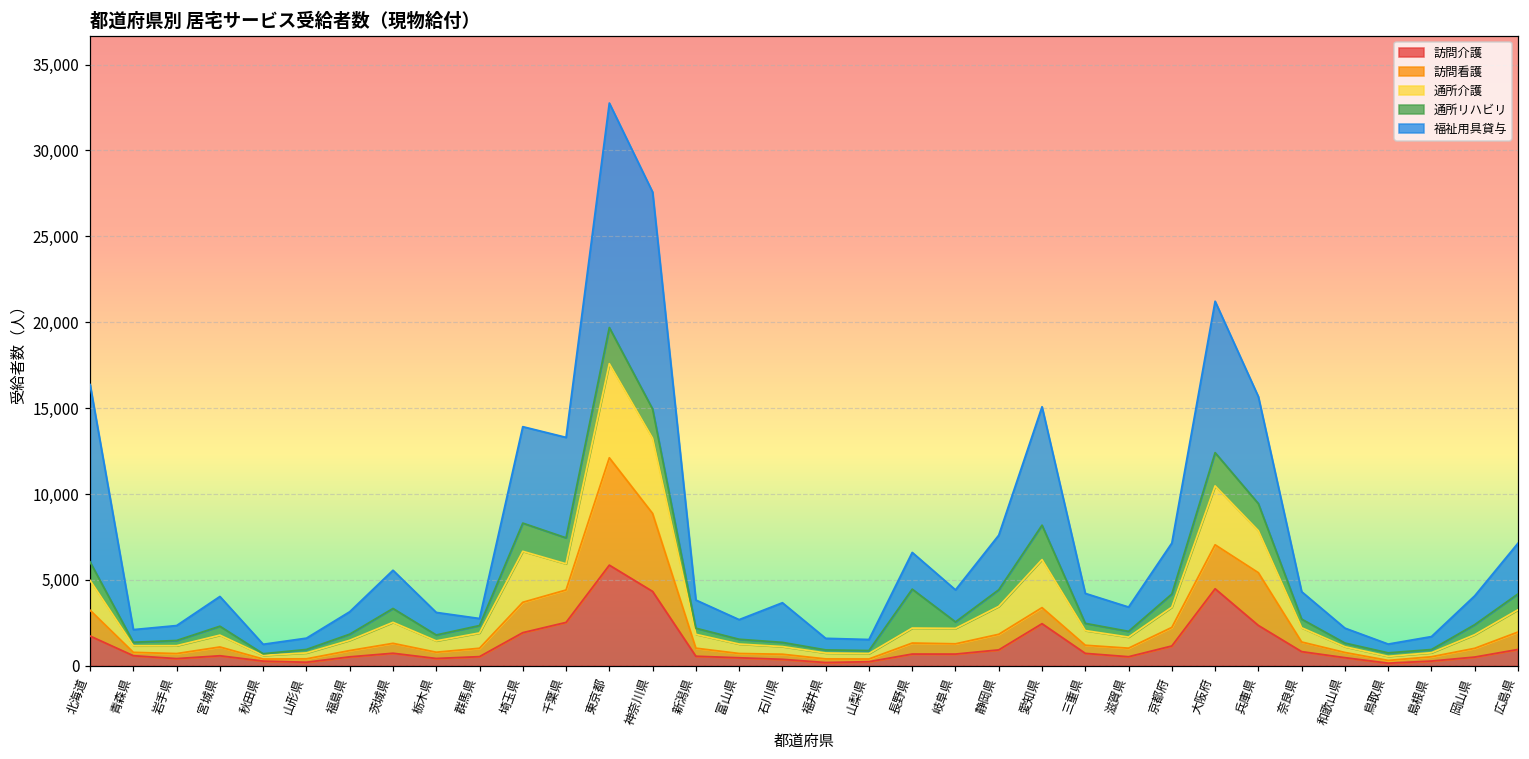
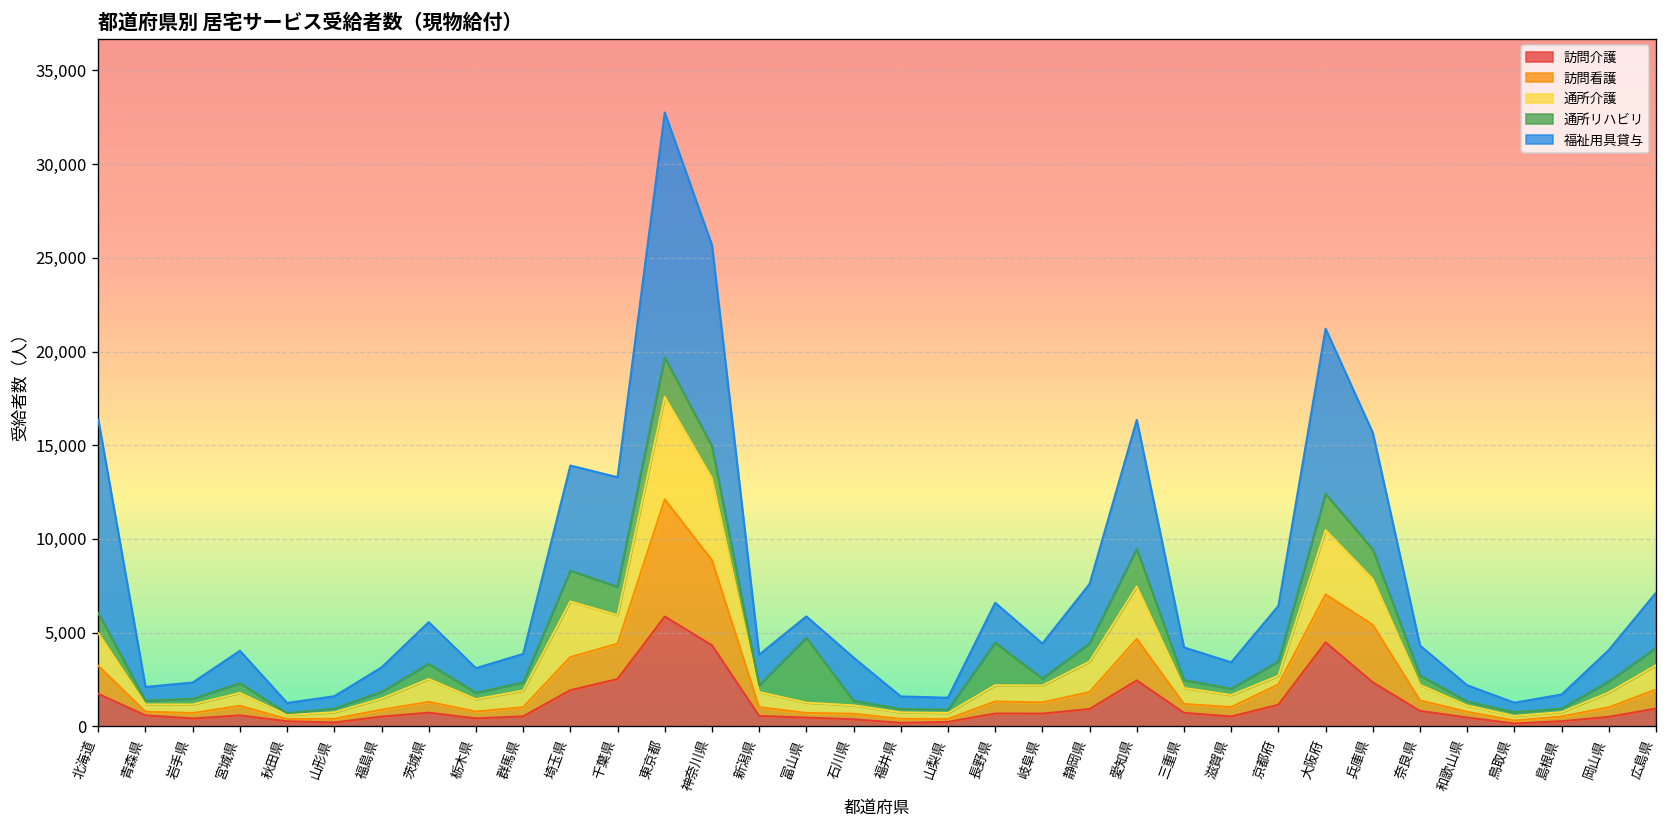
福祉用具貸与, 群馬県: 400 -> 1,500
福祉用具貸与, 神奈川県: 12,600 -> 10,700
通所リハビリ, 富山県: 300 -> 3,500
訪問看護, 愛知県: 900 -> 2,200
通所介護, 京都府: 1,200 -> 500
